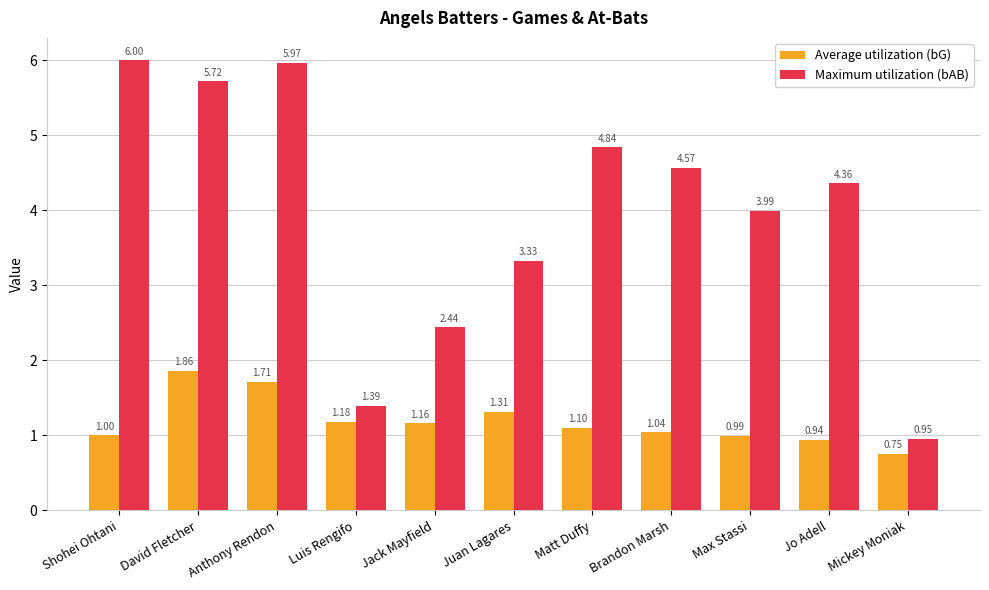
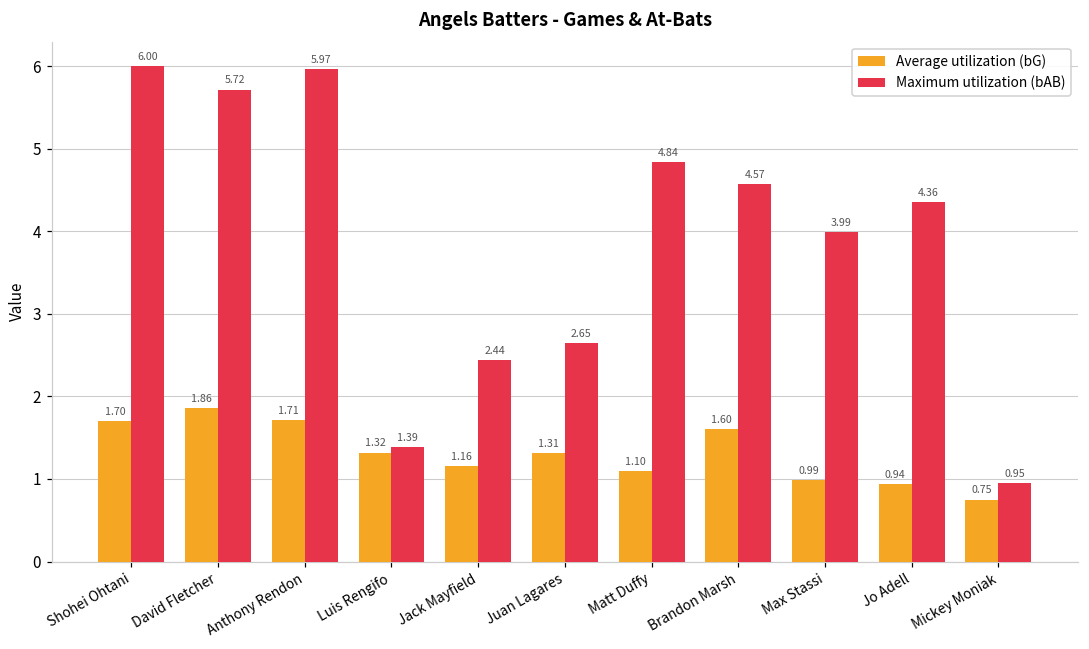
Average utilization (bG), Shohei Ohtani: 1.00 -> 1.70
Average utilization (bG), Luis Rengifo: 1.18 -> 1.32
Maximum utilization (bAB), Juan Lagares: 3.33 -> 2.65
Average utilization (bG), Brandon Marsh: 1.04 -> 1.60
